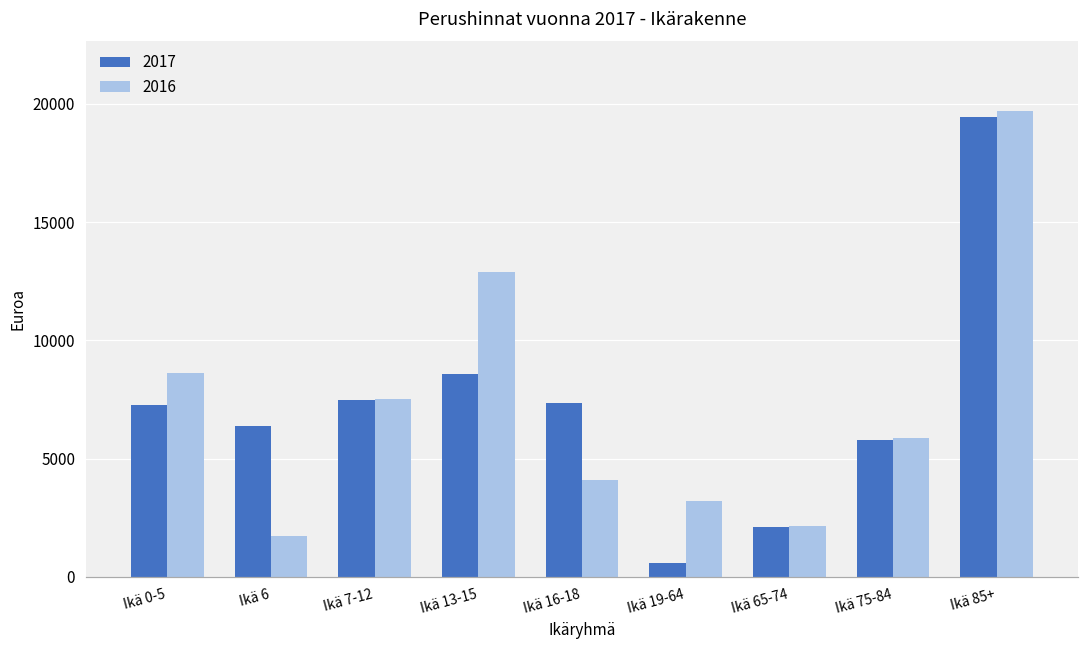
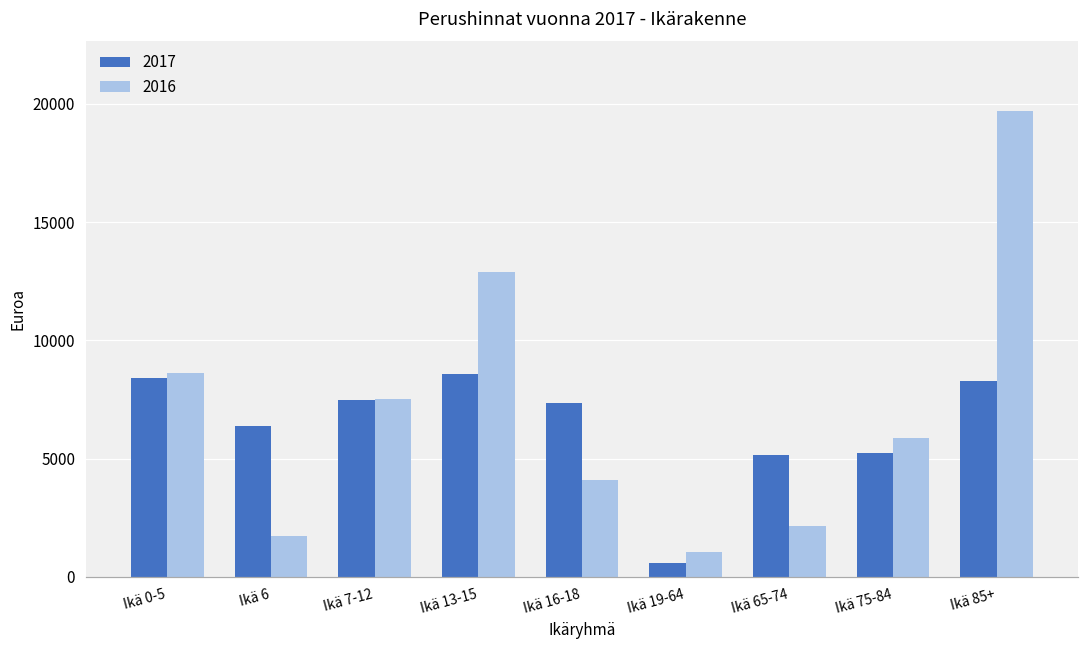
2017, Ikä 0-5: 7300 -> 8400
2016, Ikä 19-64: 3200 -> 1100
2017, Ikä 65-74: 2100 -> 5200
2017, Ikä 75-84: 5800 -> 5200
2017, Ikä 85+: 19400 -> 8300
